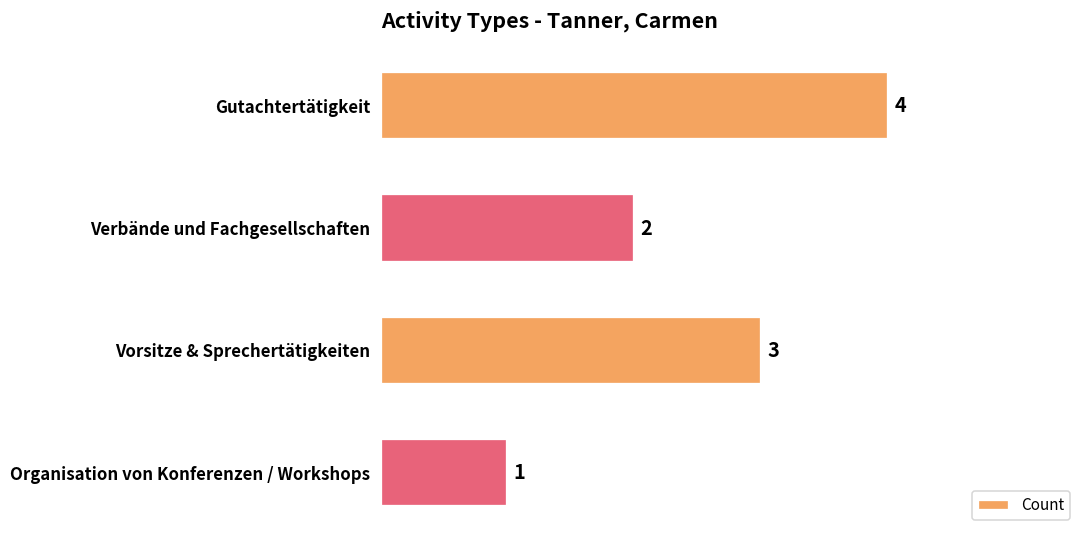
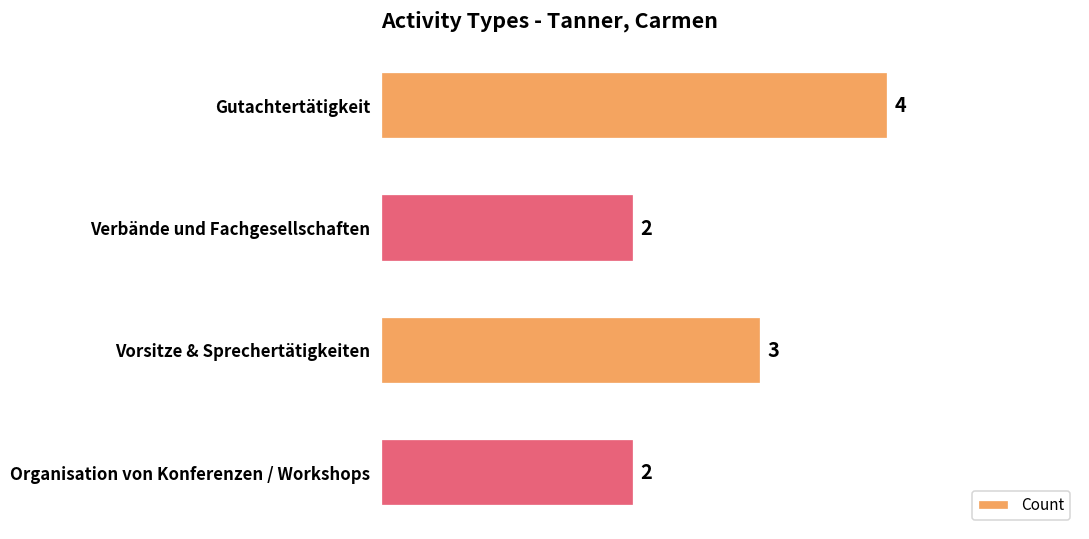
Organisation von Konferenzen / Workshops: 1 -> 2
